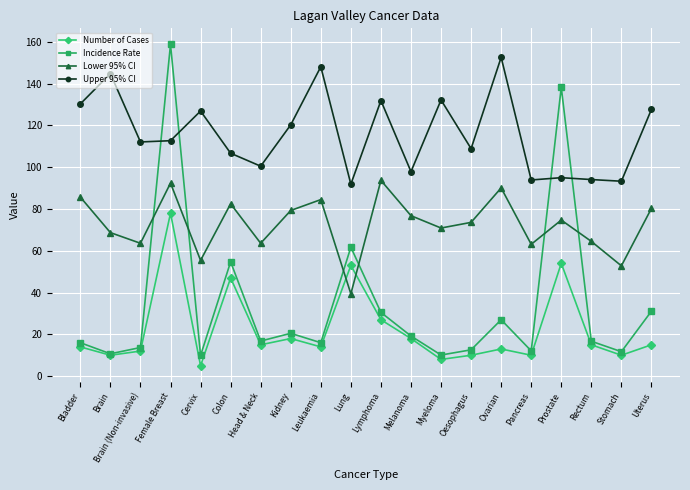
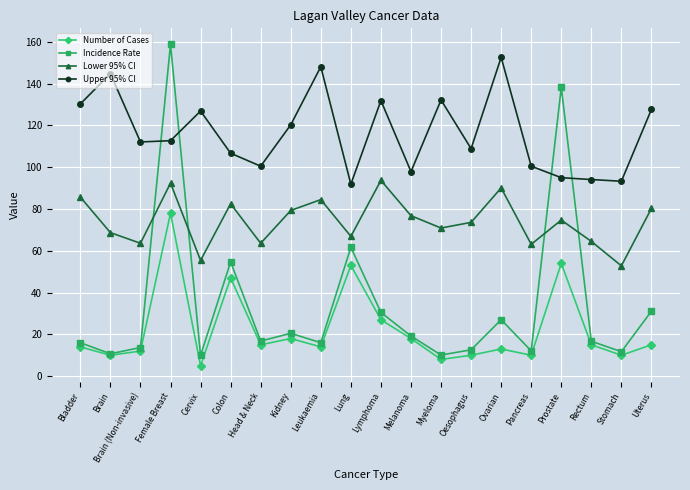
Lower 95% CI, Lung: 39 -> 67
Upper 95% CI, Pancreas: 94 -> 101
